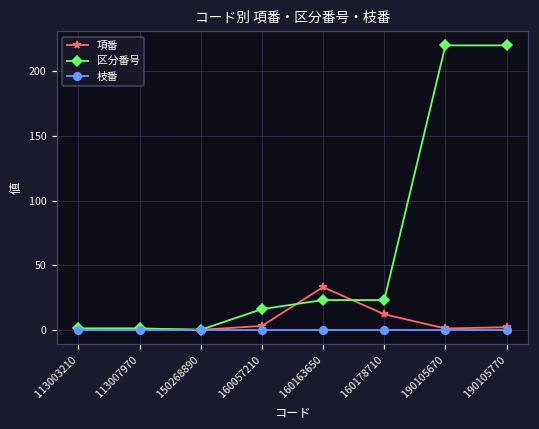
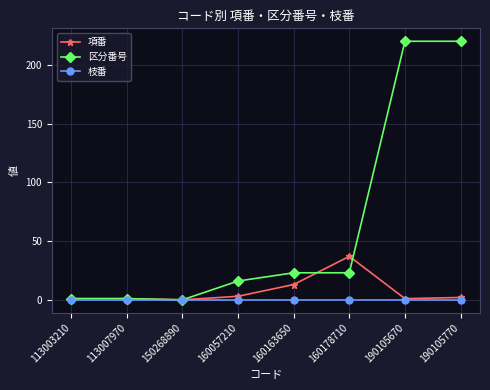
項番, 160163650: 33 -> 13
項番, 160178710: 12 -> 37
